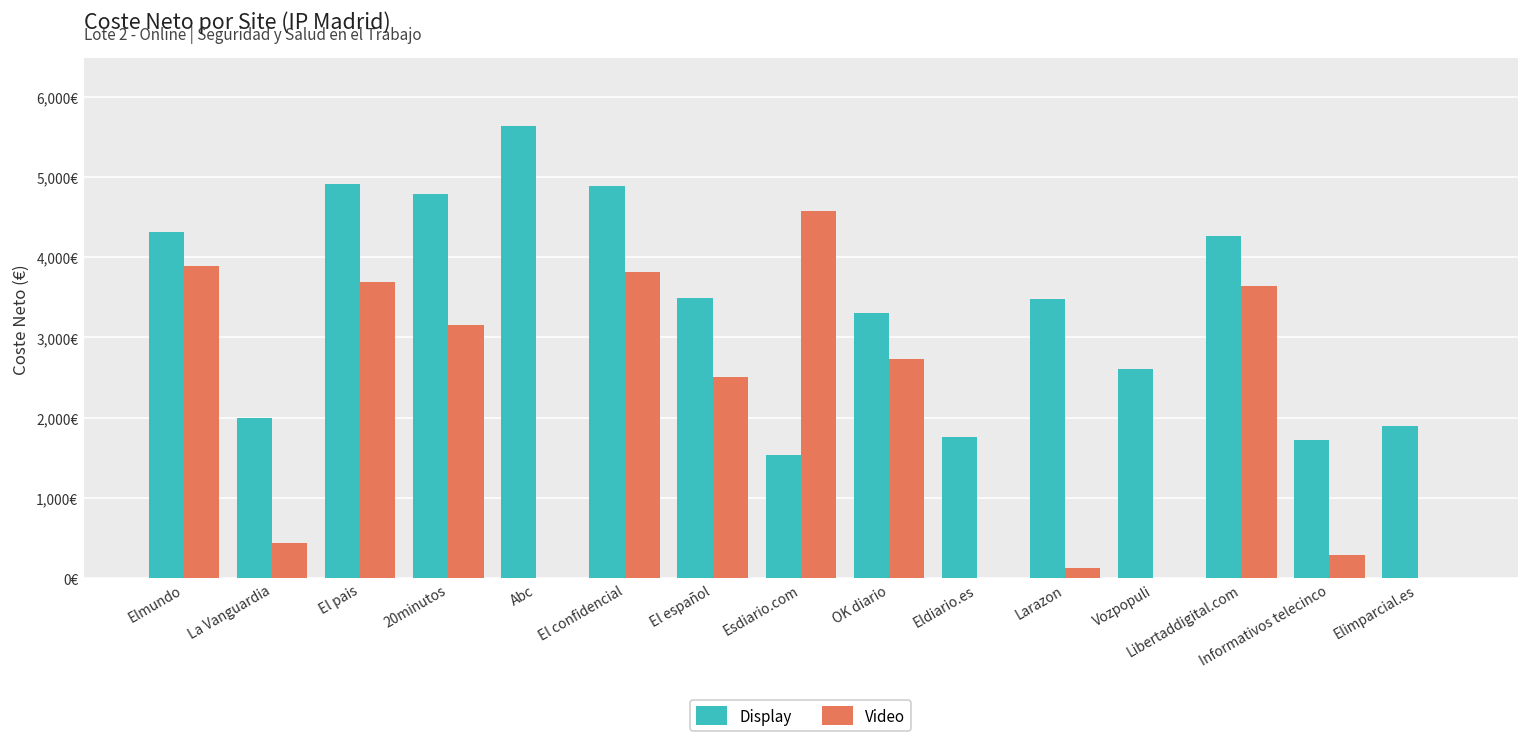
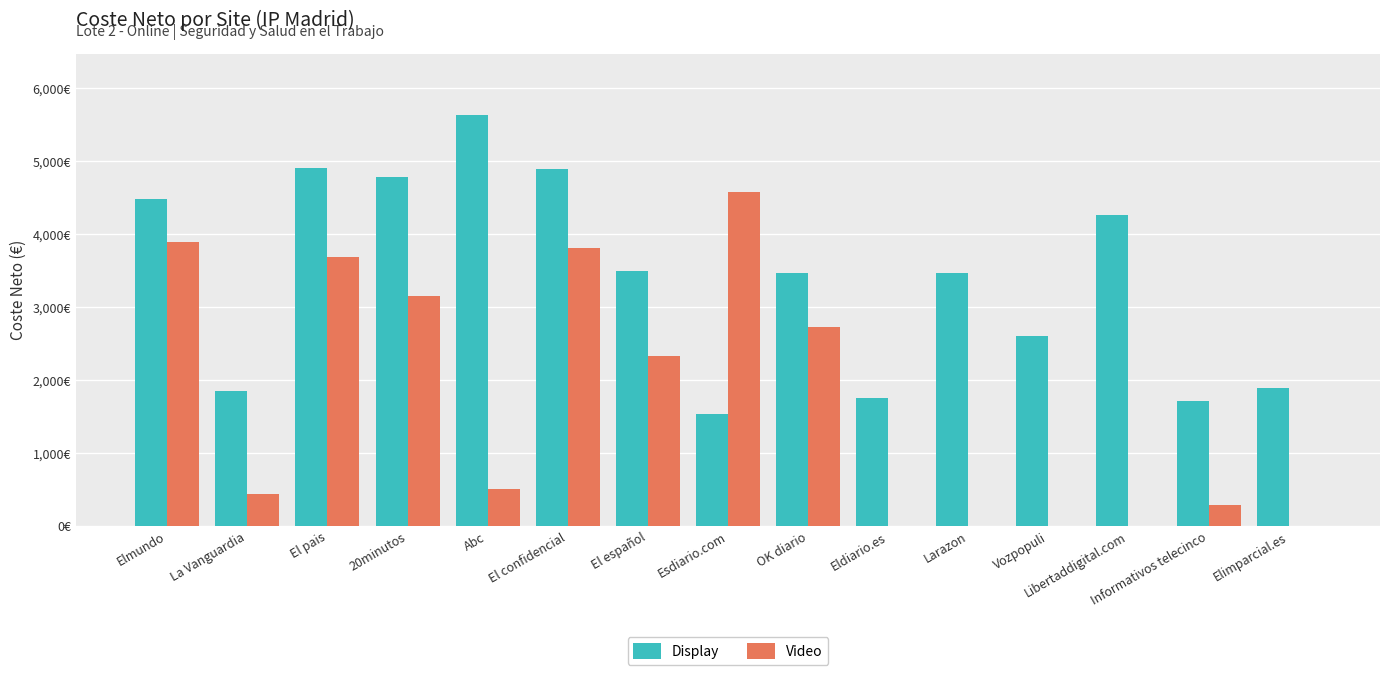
Display, Elmundo: 4,300€ -> 4,500€
Display, La Vanguardia: 2,000€ -> 1,900€
Video, Abc: 0€ -> 500€
Video, El español: 2,500€ -> 2,300€
Display, OK diario: 3,300€ -> 3,500€
Video, Larazon: 100€ -> 0€
Video, Libertaddigital.com: 3,600€ -> 0€
